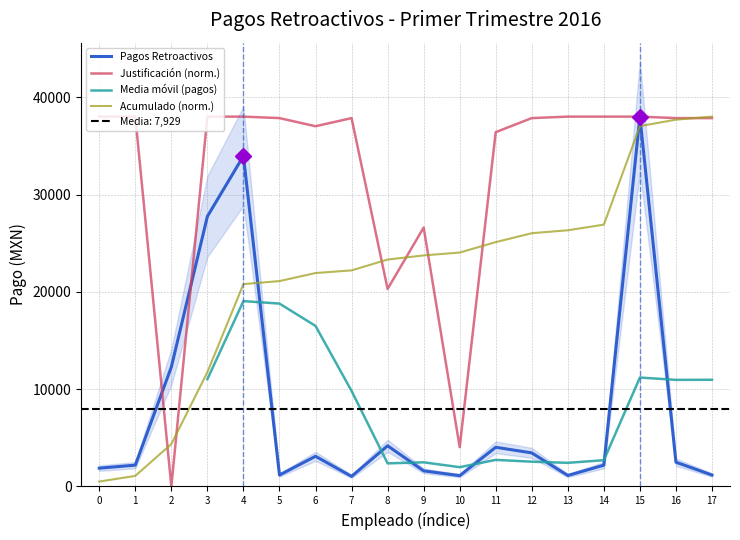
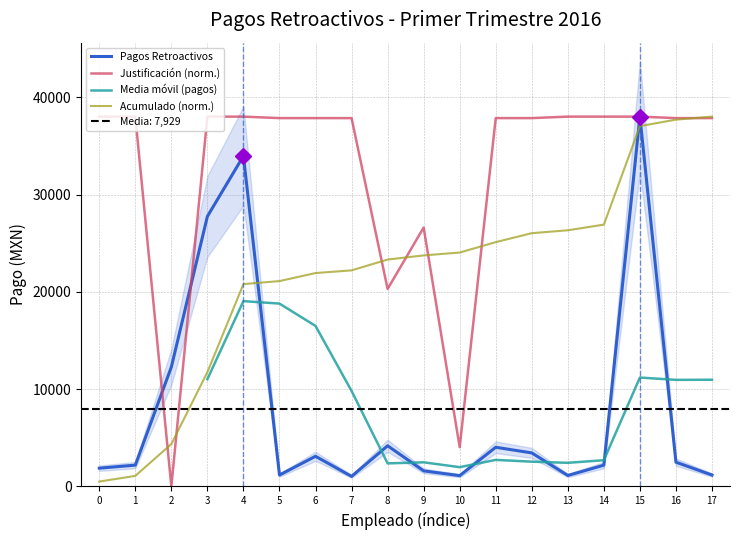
Justificación (norm.), 6: 37000 -> 38000
Justificación (norm.), 11: 36000 -> 38000
